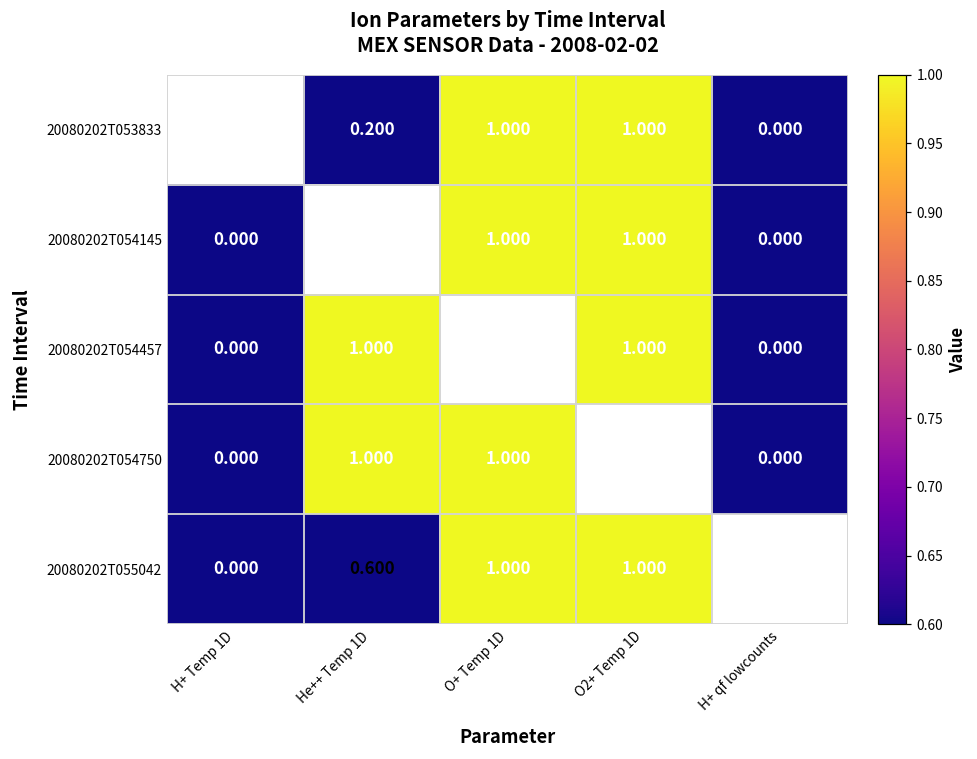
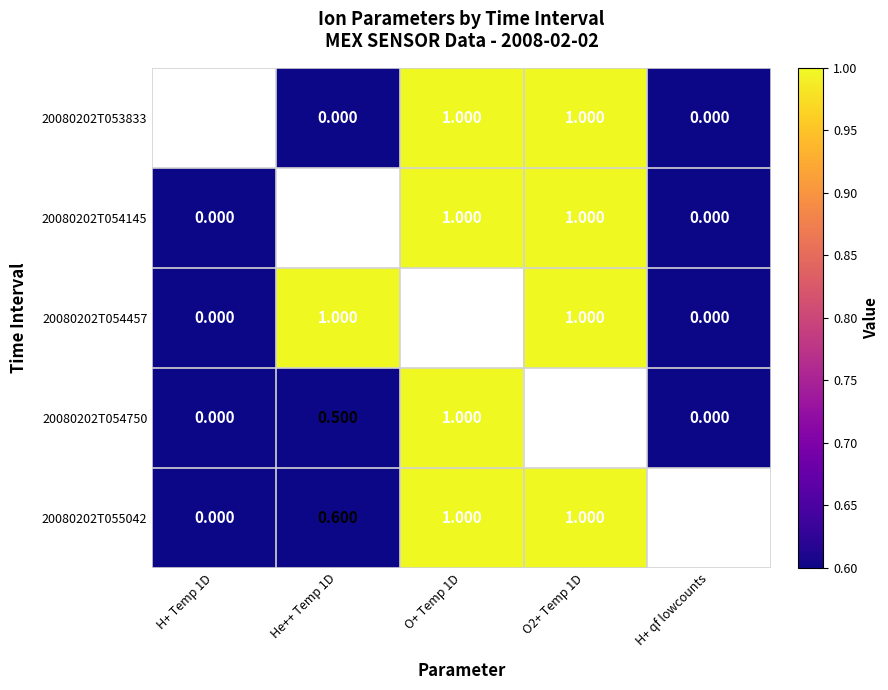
20080202T053833, He++ Temp 1D: 0.200 -> 0.000
20080202T054750, He++ Temp 1D: 1.000 -> 0.500
